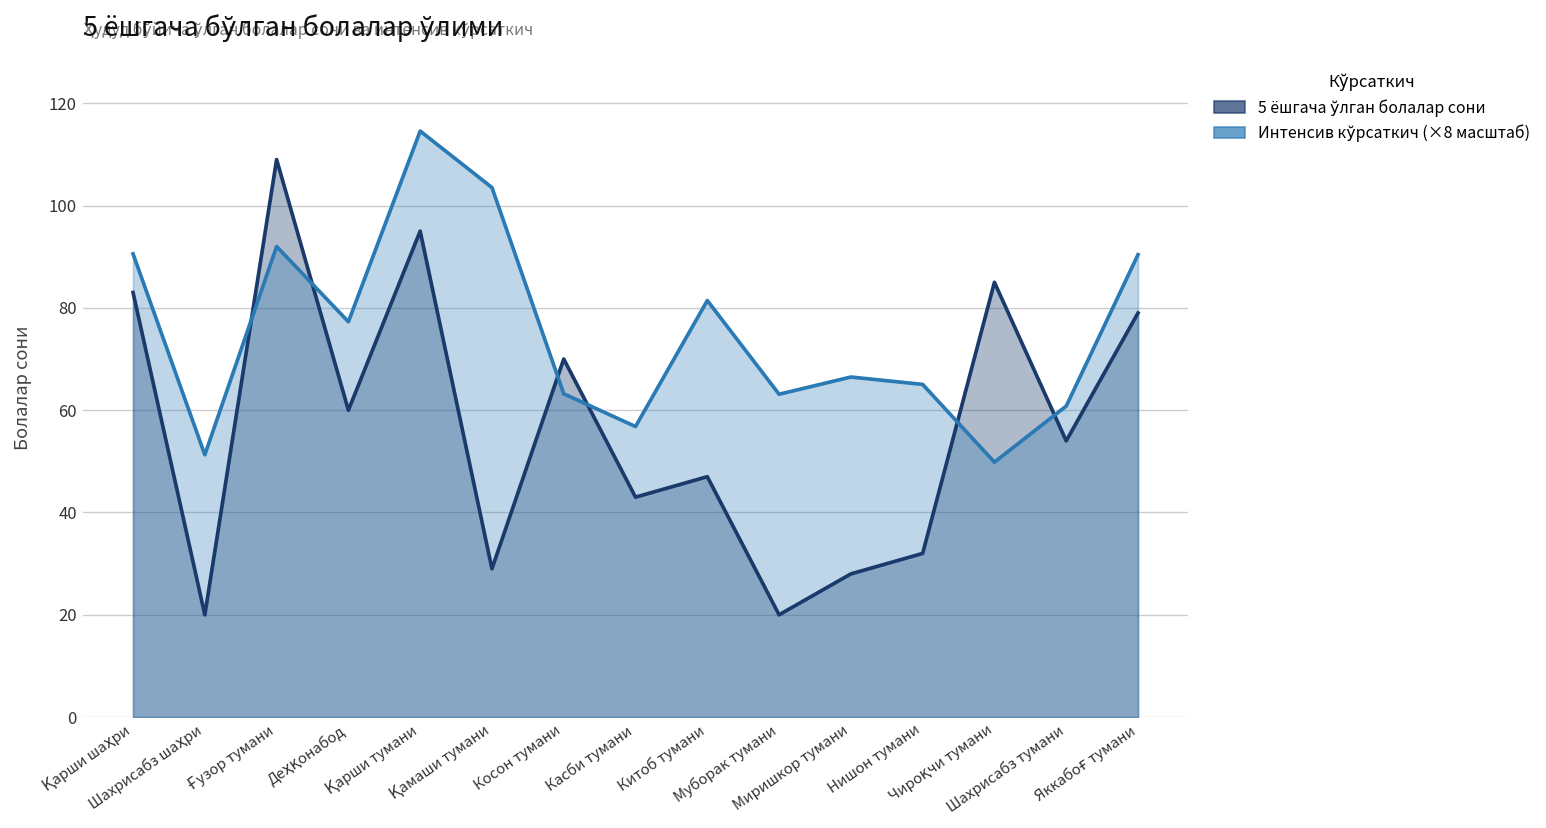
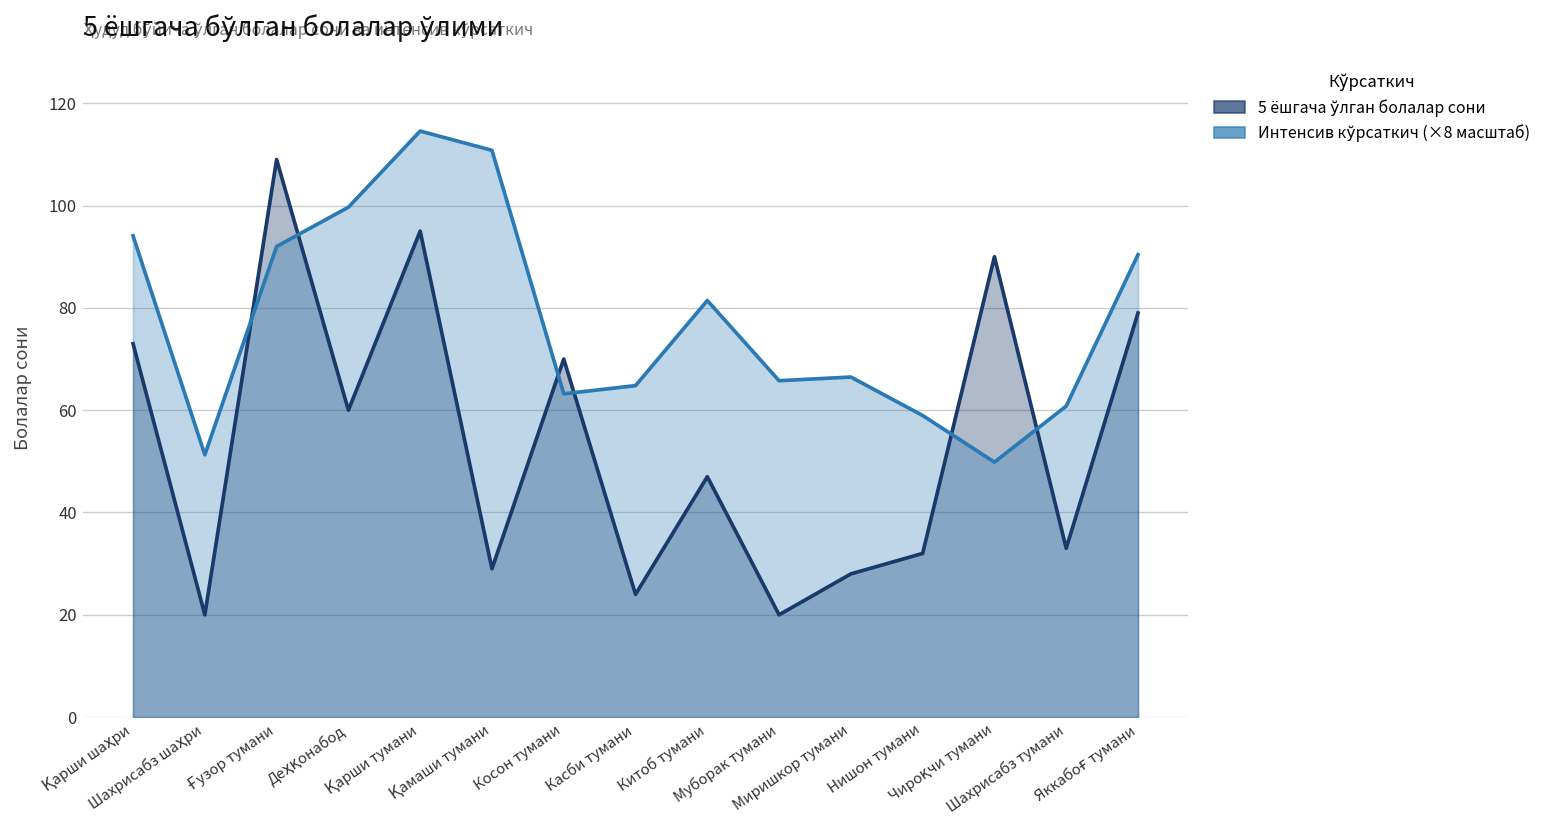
5 ёшгача ўлган болалар сони, Қарши шаҳри: 83 -> 73
Интенсив кўрсаткич (×8 масштаб), Қарши шаҳри: 91 -> 94
Интенсив кўрсаткич (×8 масштаб), Деҳқонабод: 77 -> 100
Интенсив кўрсаткич (×8 масштаб), Қамаши тумани: 104 -> 111
5 ёшгача ўлган болалар сони, Касби тумани: 43 -> 24
Интенсив кўрсаткич (×8 масштаб), Касби тумани: 57 -> 65
Интенсив кўрсаткич (×8 масштаб), Муборак тумани: 63 -> 66
Интенсив кўрсаткич (×8 масштаб), Нишон тумани: 65 -> 59
5 ёшгача ўлган болалар сони, Чироқчи тумани: 85 -> 90
5 ёшгача ўлган болалар сони, Шахрисабз тумани: 54 -> 33
